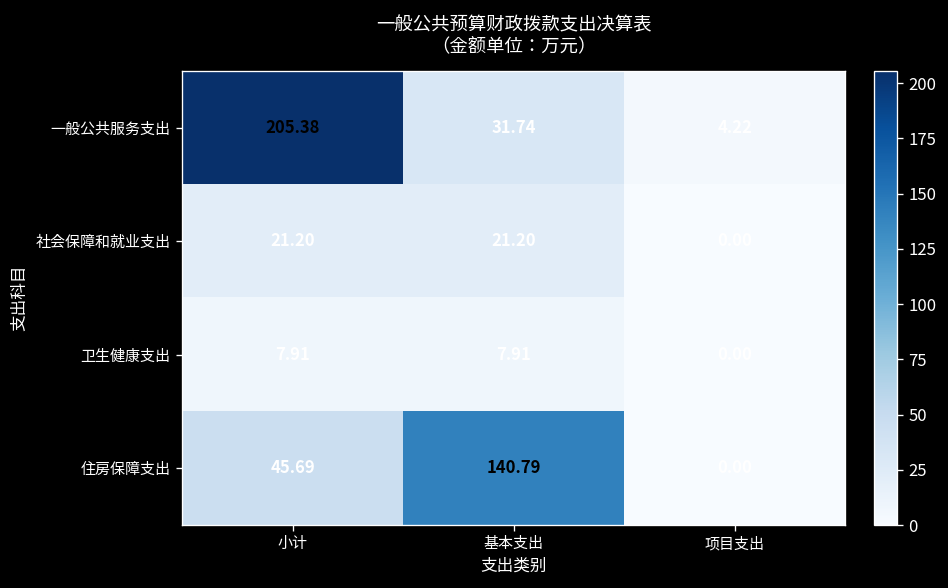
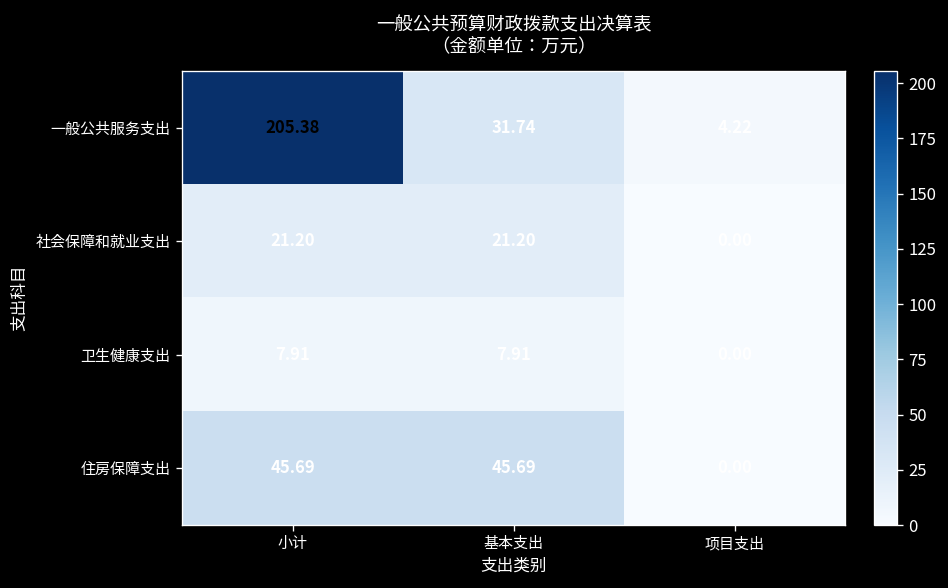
住房保障支出, 基本支出: 140.79 -> 45.69
